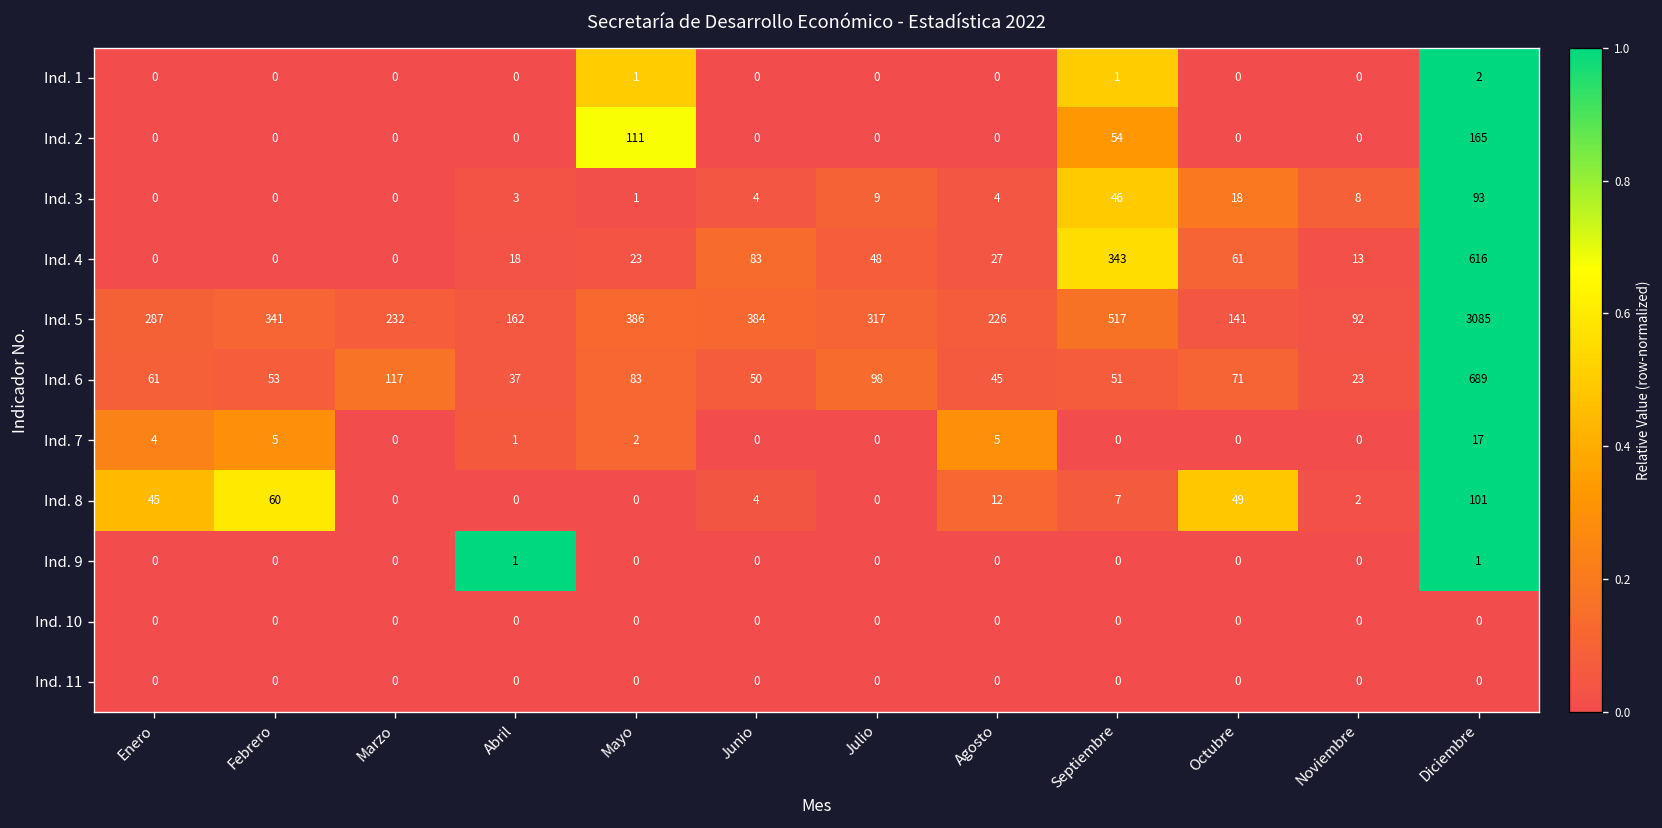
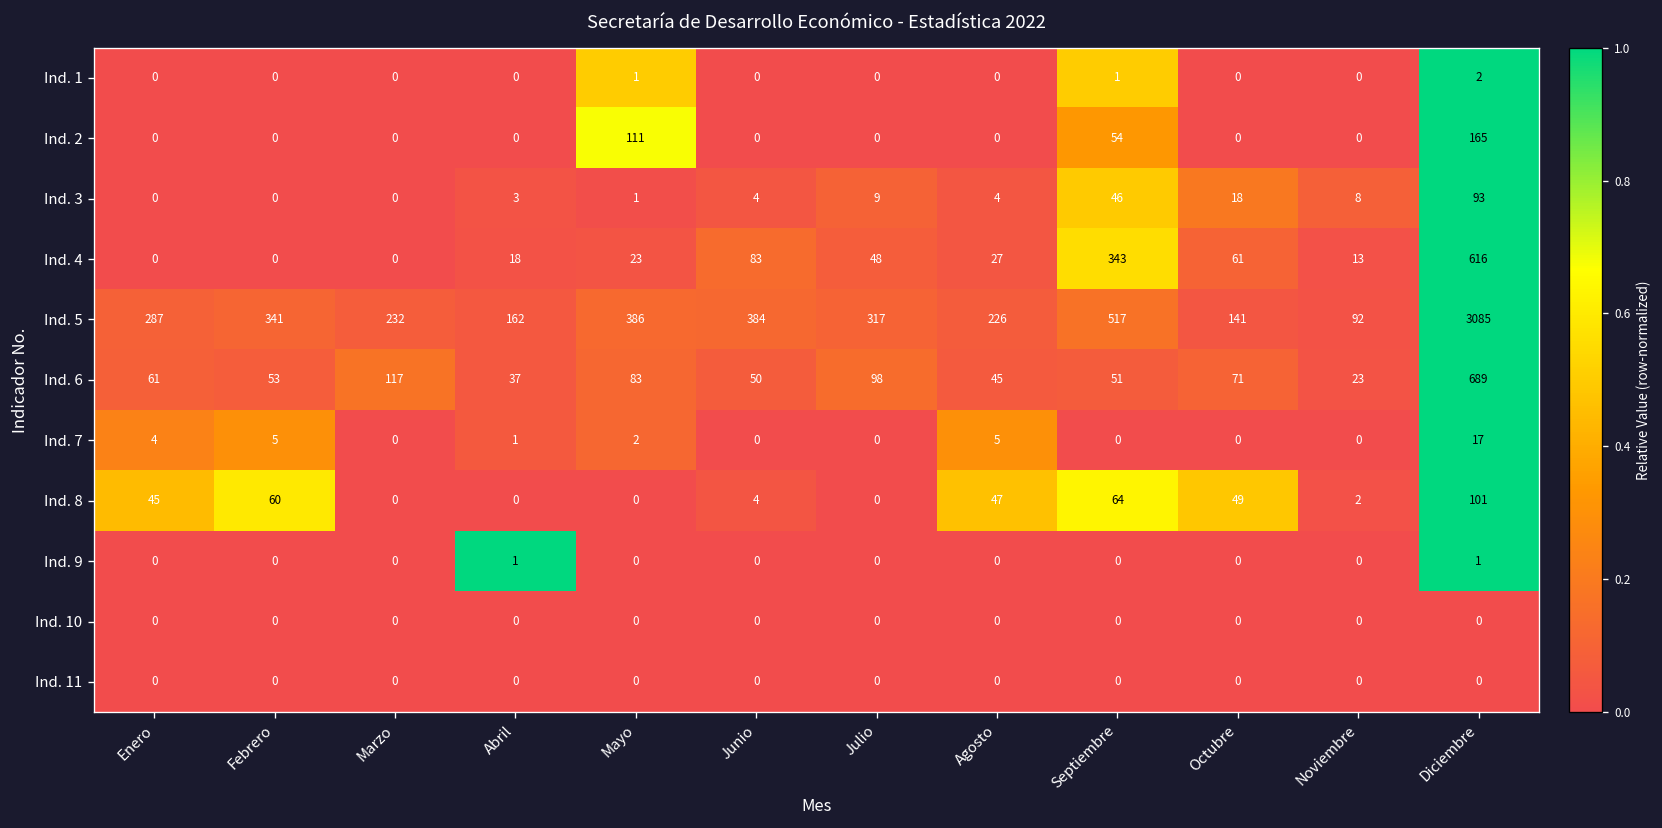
Ind. 8, Agosto: 12 -> 47
Ind. 8, Septiembre: 7 -> 64
